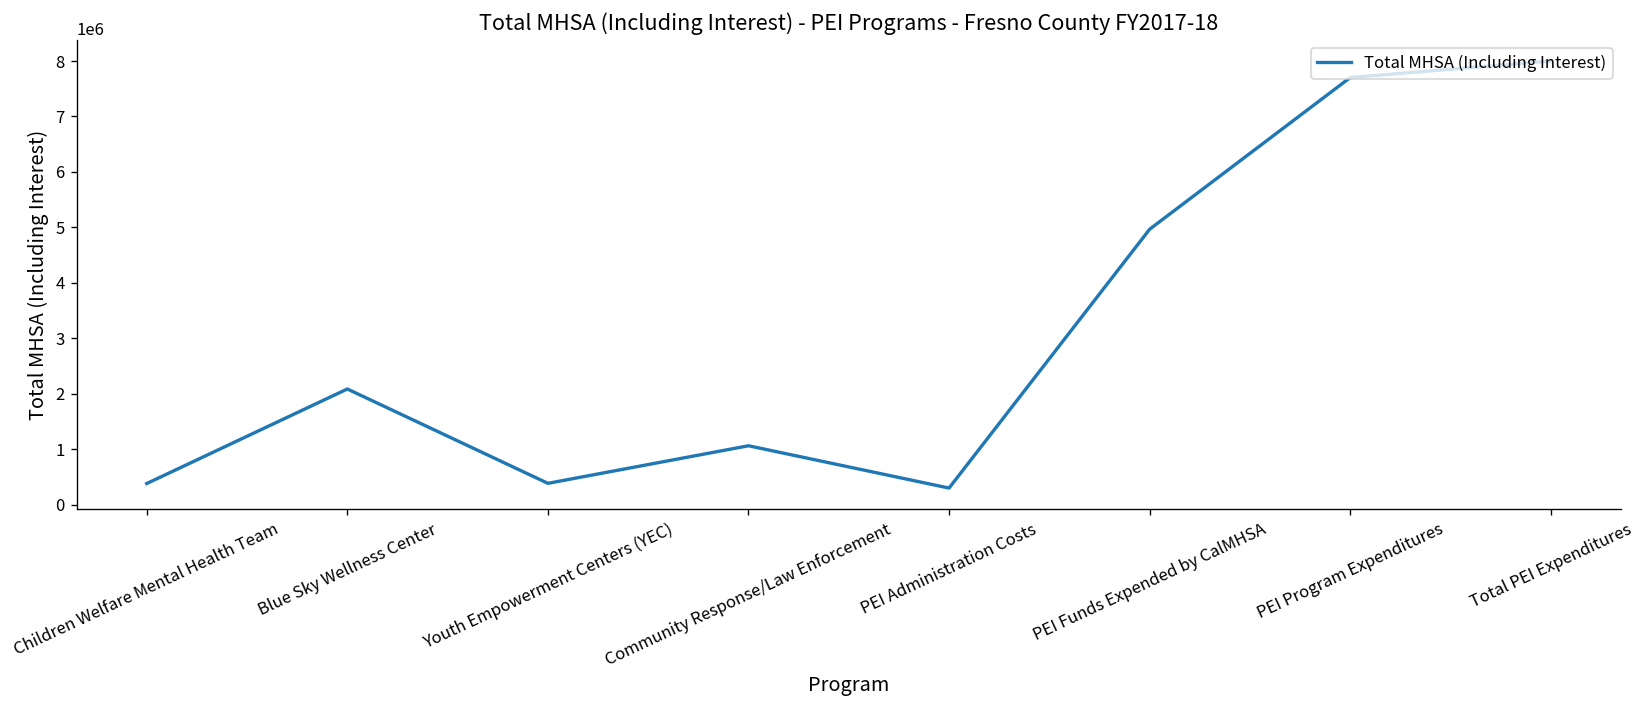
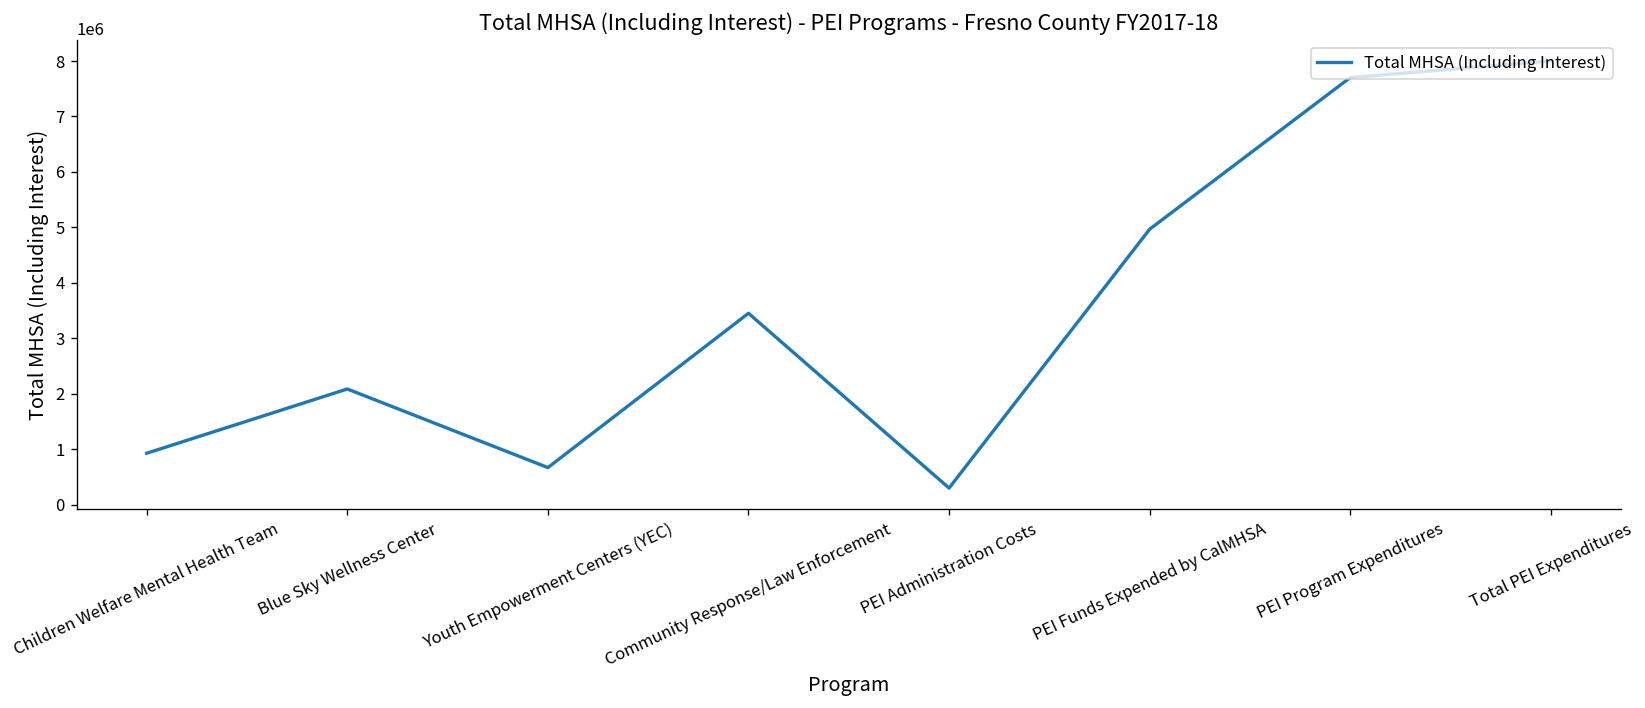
Children Welfare Mental Health Team: 400000 -> 900000
Youth Empowerment Centers (YEC): 400000 -> 700000
Community Response/Law Enforcement: 1100000 -> 3500000
